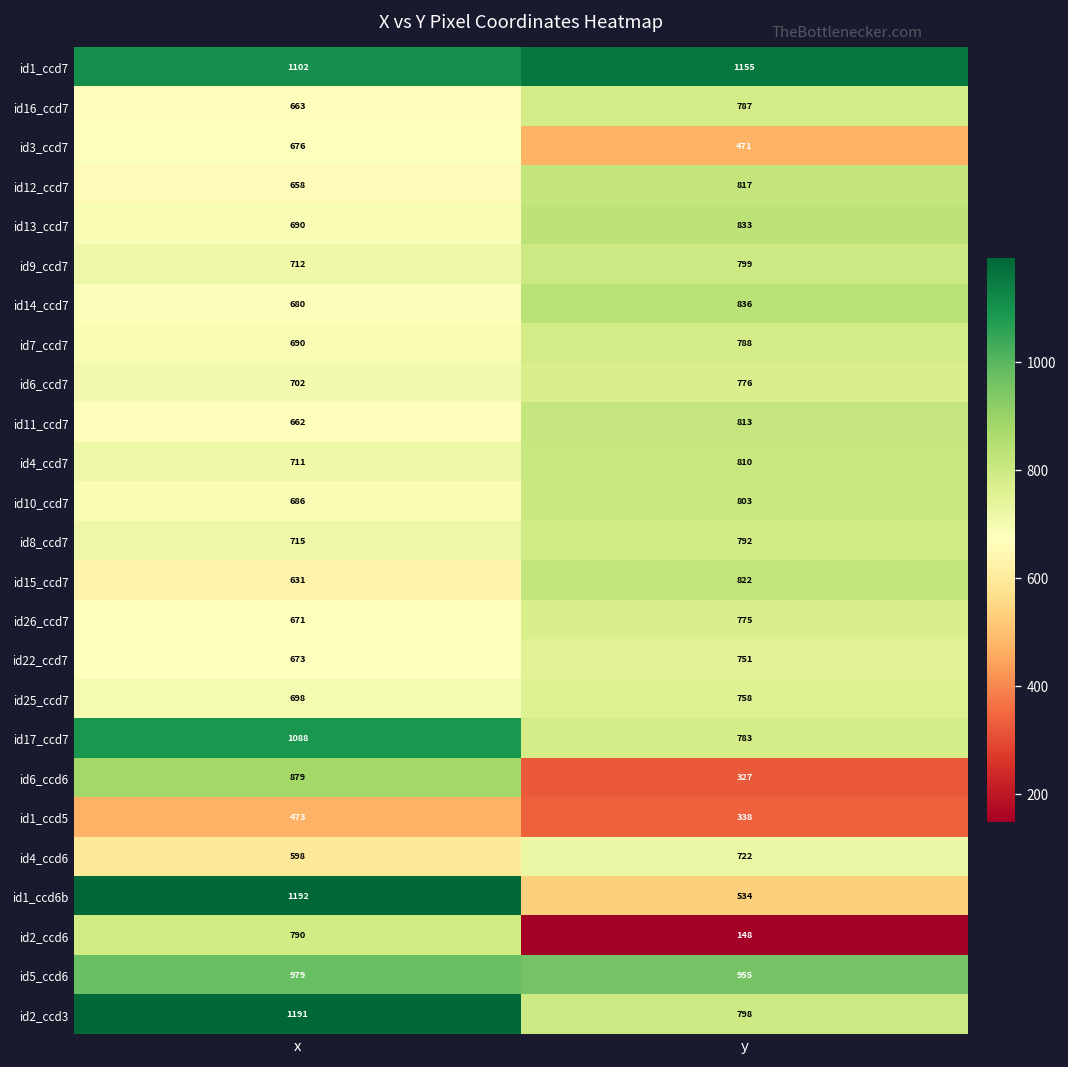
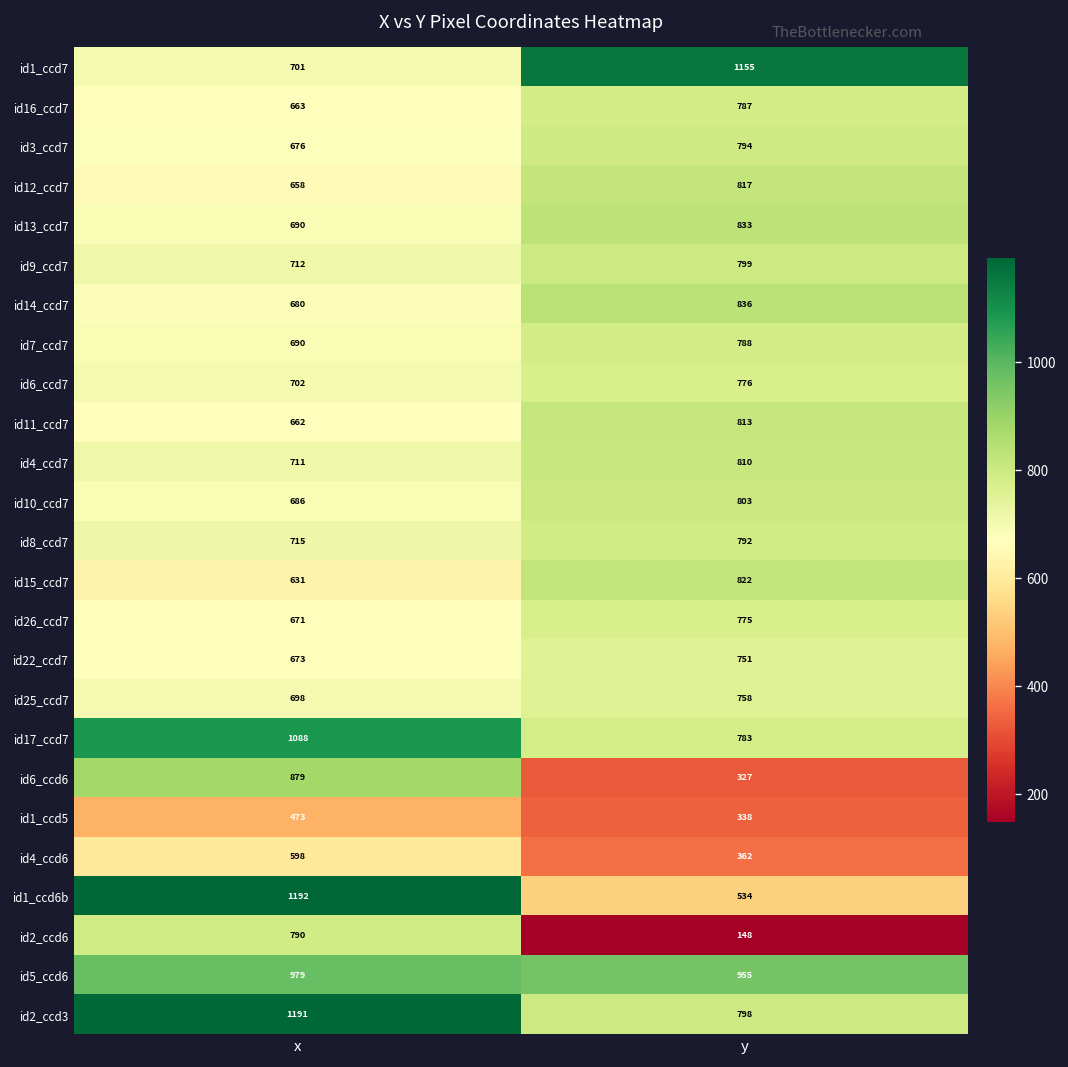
id1_ccd7, x: 1102 -> 701
id3_ccd7, y: 471 -> 794
id4_ccd6, y: 722 -> 362
